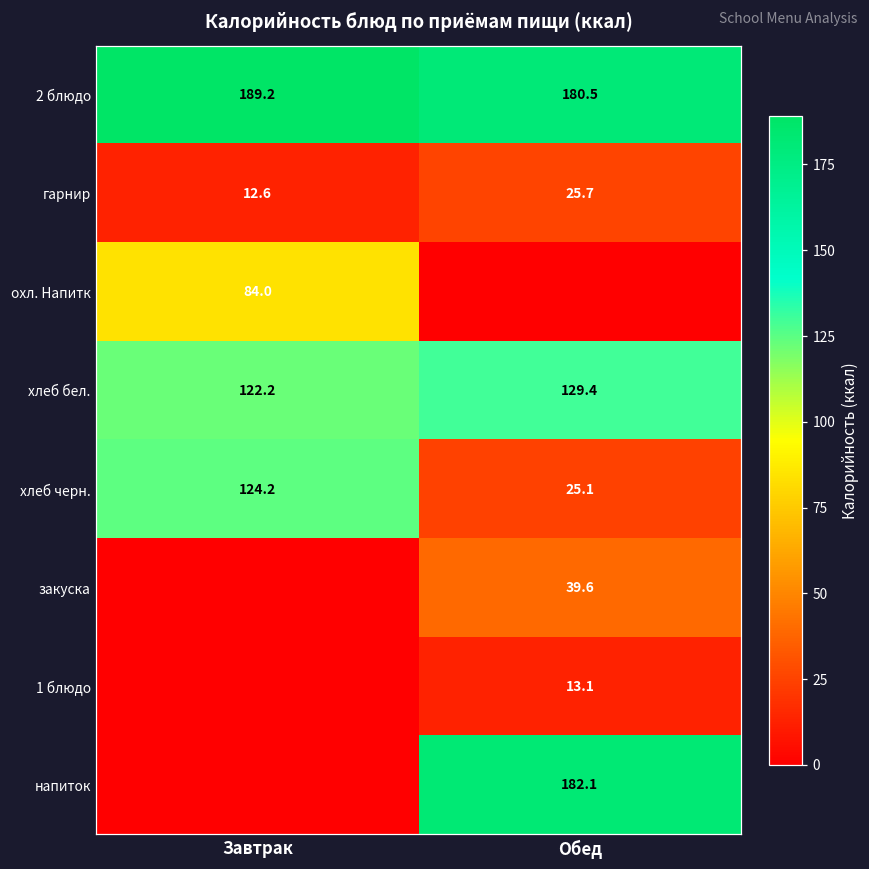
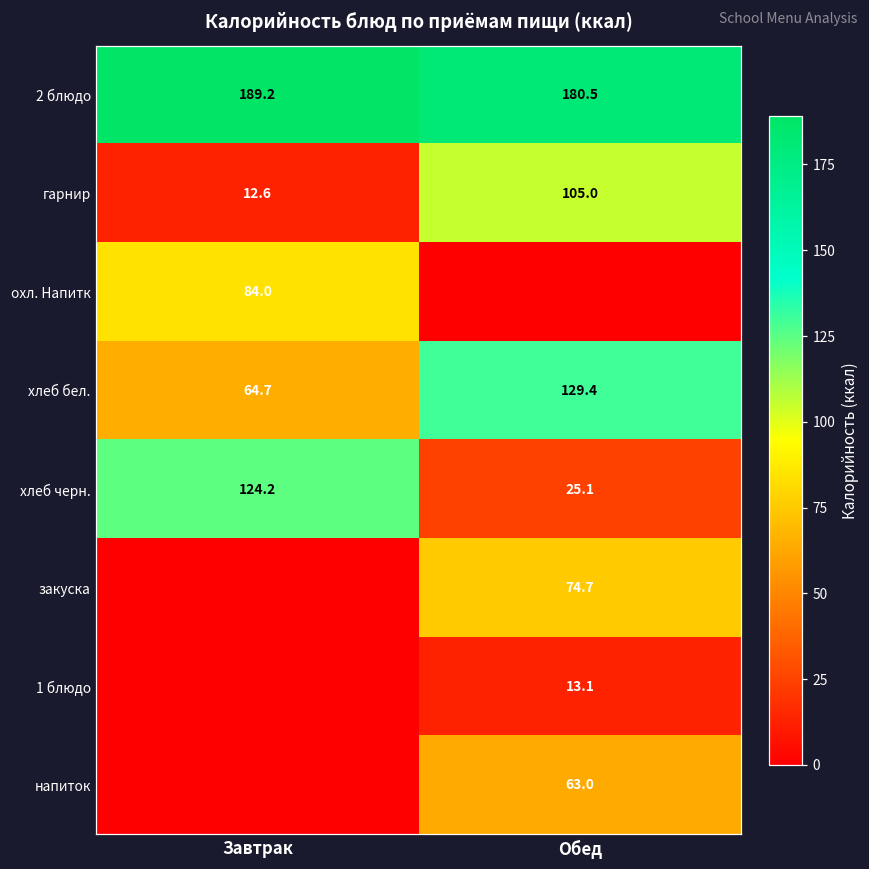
гарнир, Обед: 25.7 -> 105.0
хлеб бел., Завтрак: 122.2 -> 64.7
закуска, Обед: 39.6 -> 74.7
напиток, Обед: 182.1 -> 63.0
